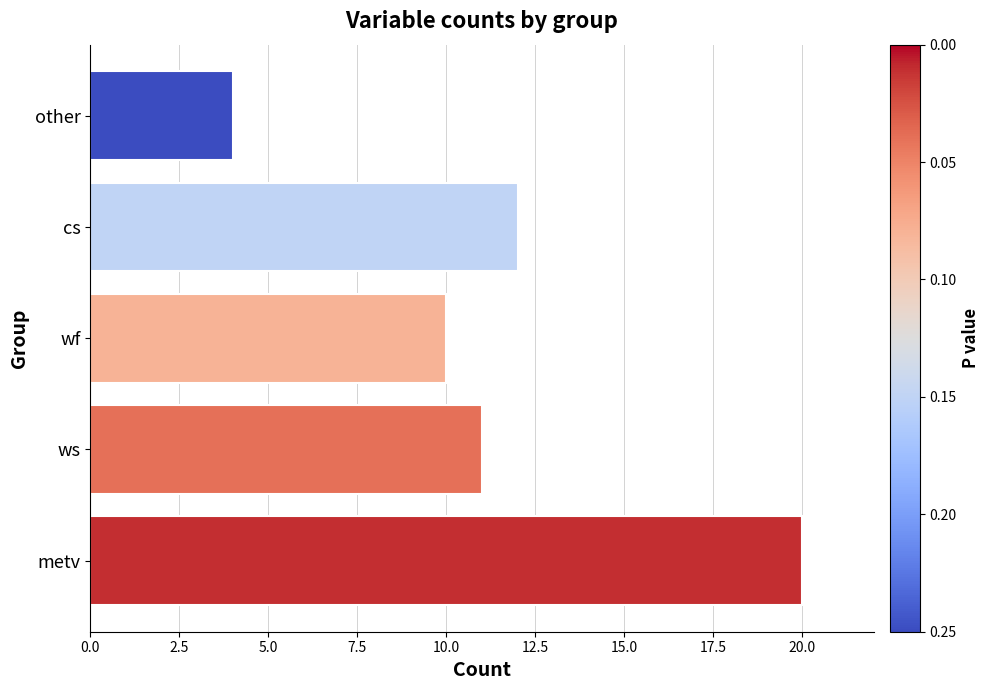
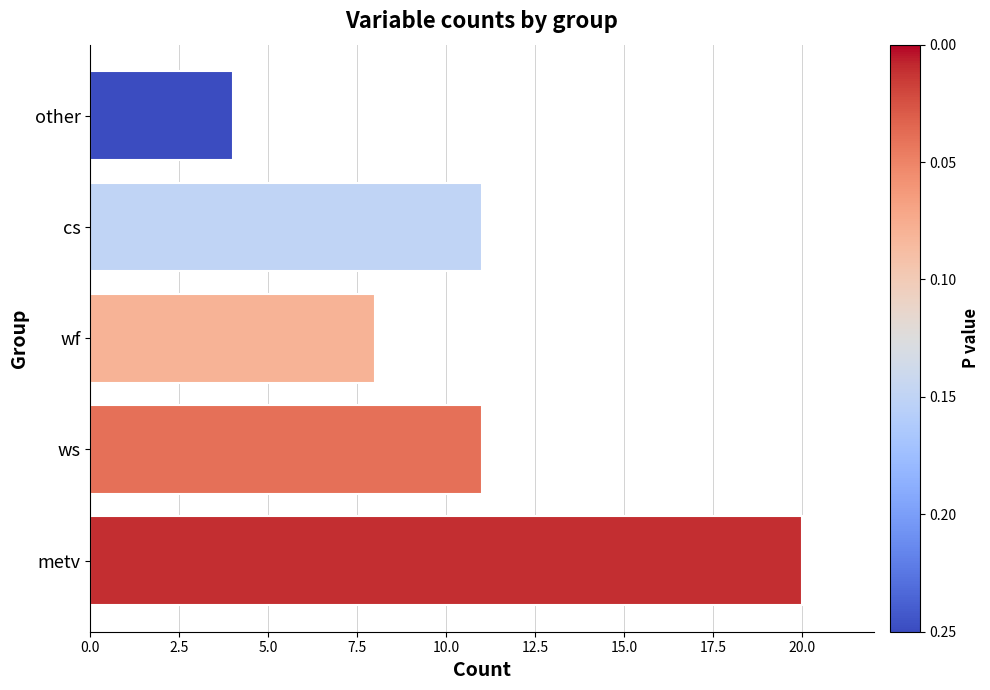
cs: 12 -> 11
wf: 10 -> 8
